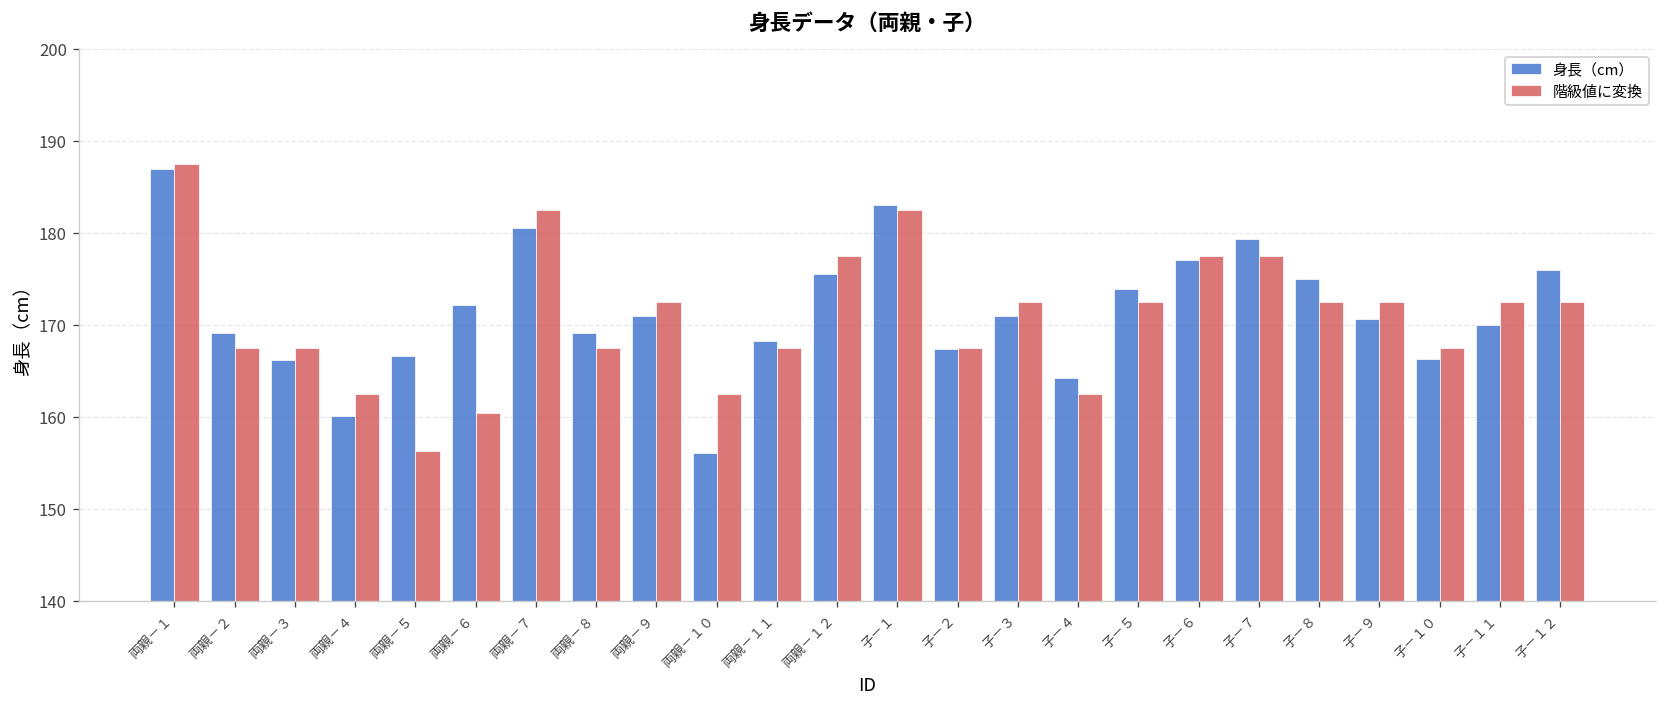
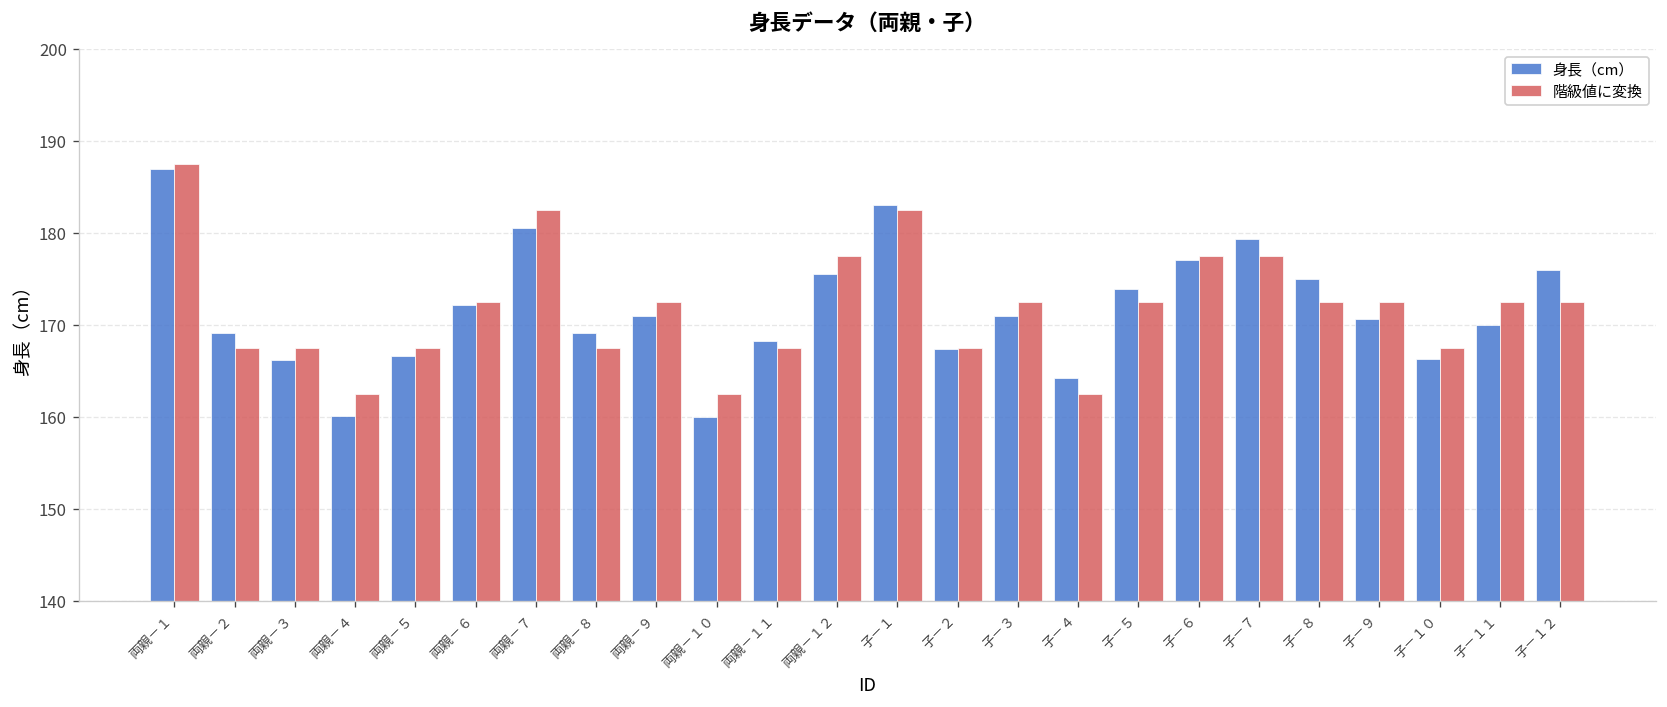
階級値に変換, 両親－５: 156 -> 168
階級値に変換, 両親－６: 160 -> 173
身長（cm）, 両親－１０: 156 -> 160
